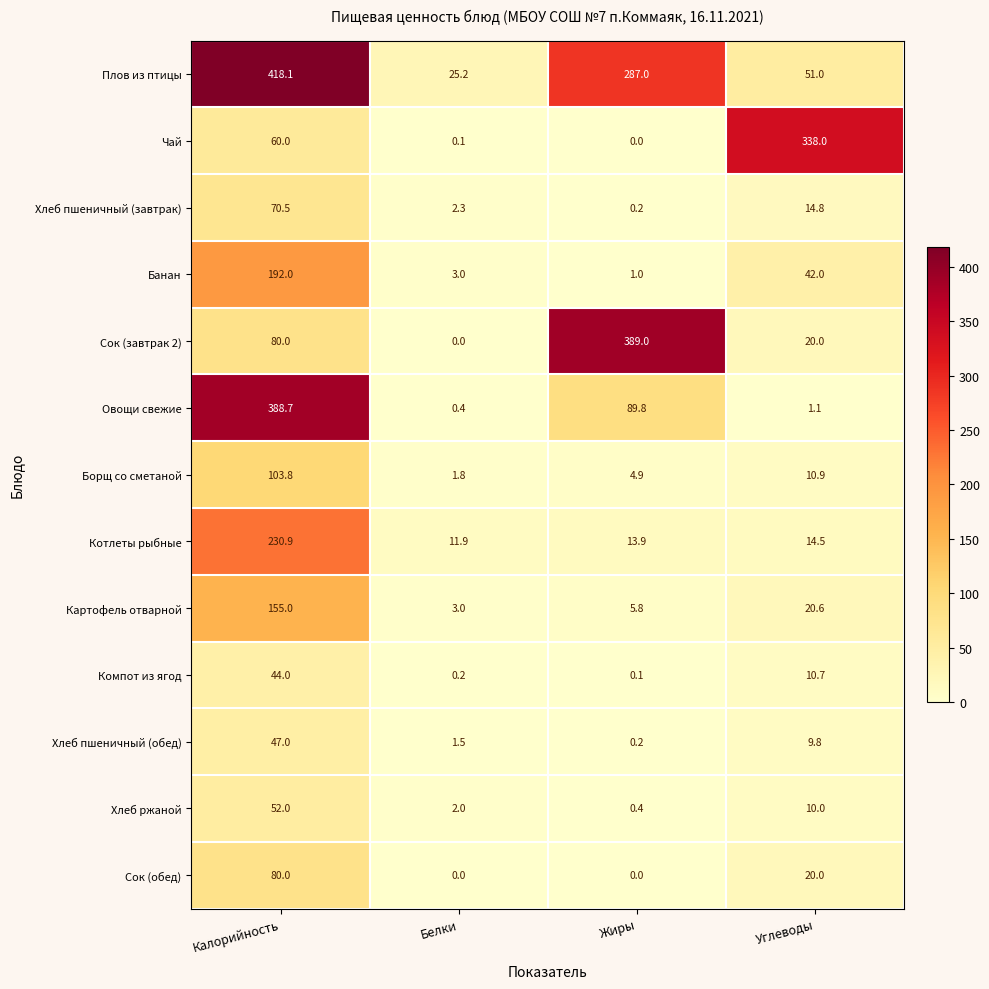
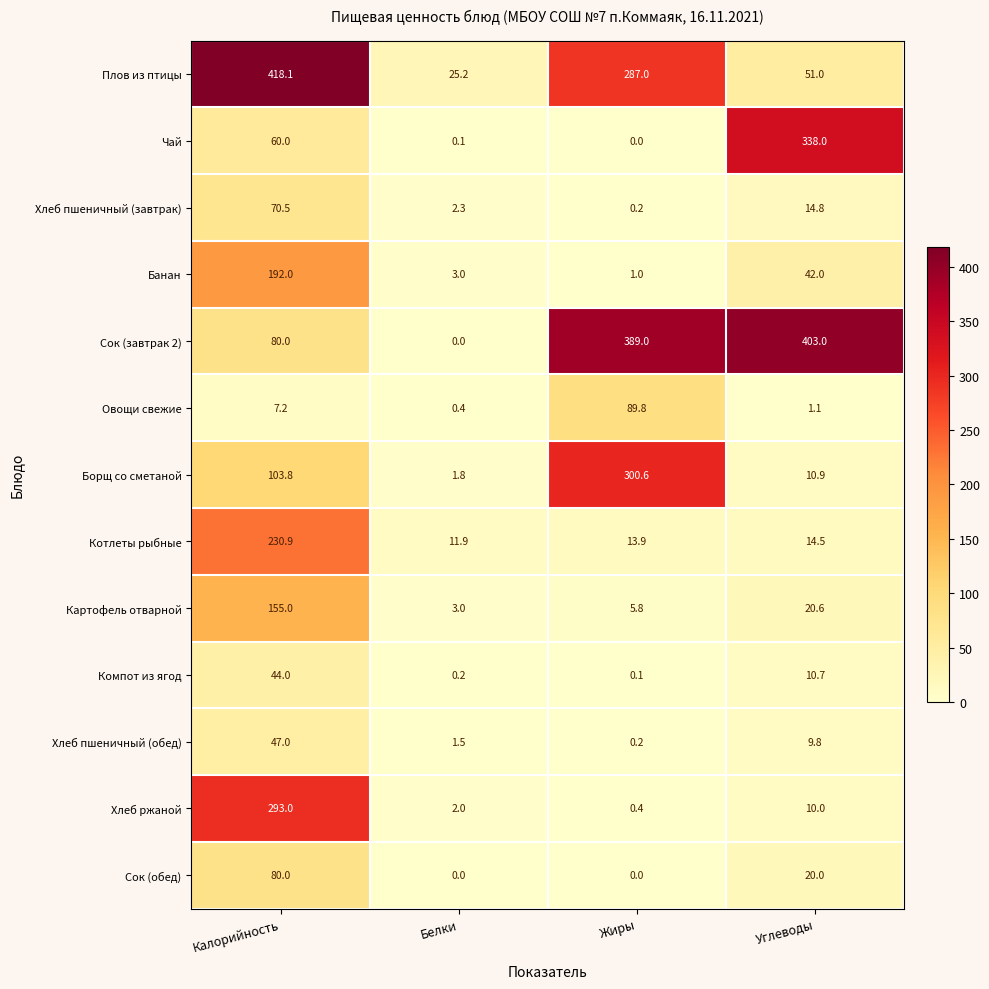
Сок (завтрак 2), Углеводы: 20.0 -> 403.0
Овощи свежие, Калорийность: 388.7 -> 7.2
Борщ со сметаной, Жиры: 4.9 -> 300.6
Хлеб ржаной, Калорийность: 52.0 -> 293.0
